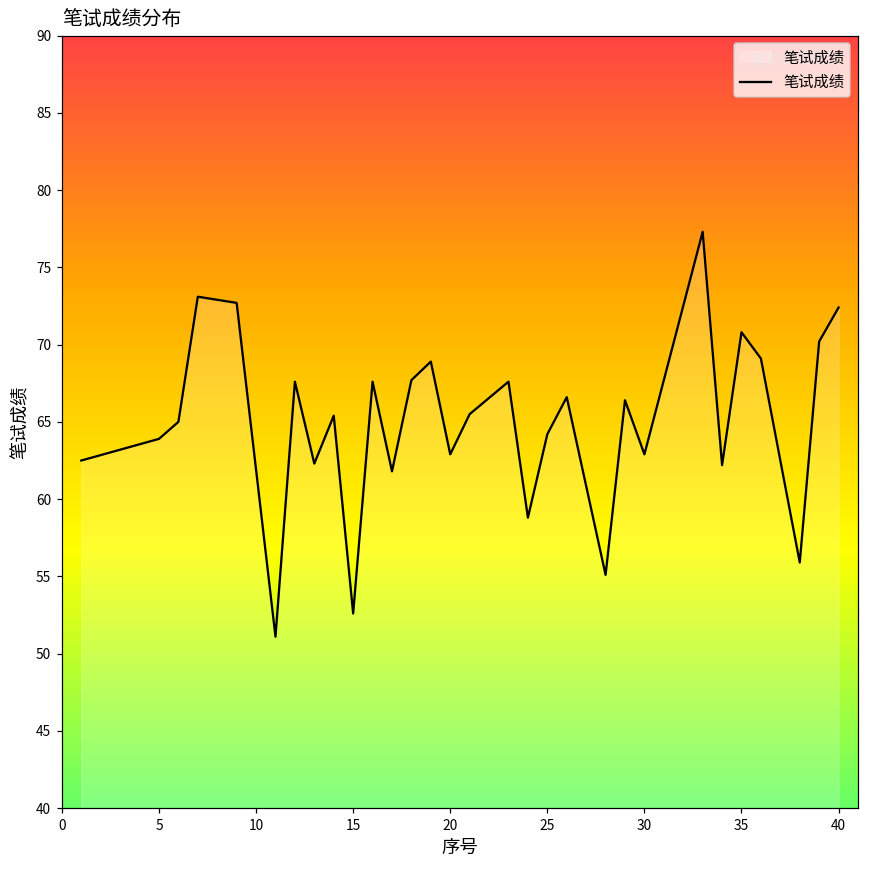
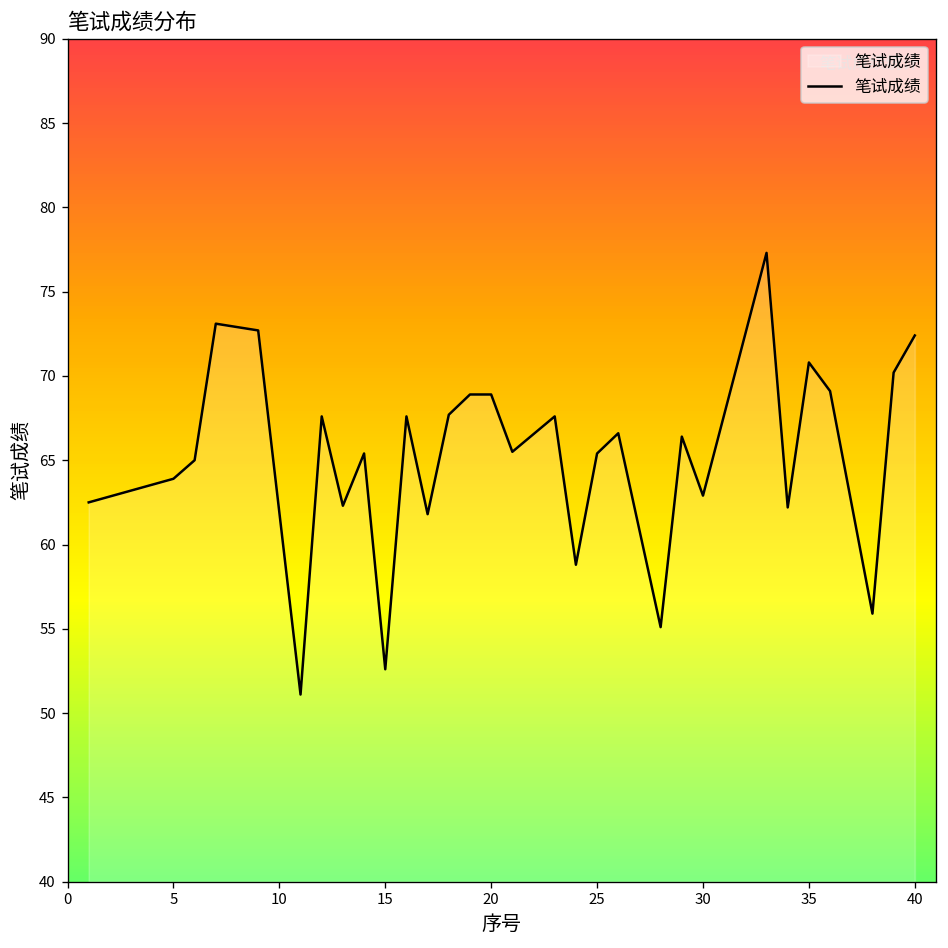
20: 62.9 -> 68.9
25: 64.2 -> 65.4
